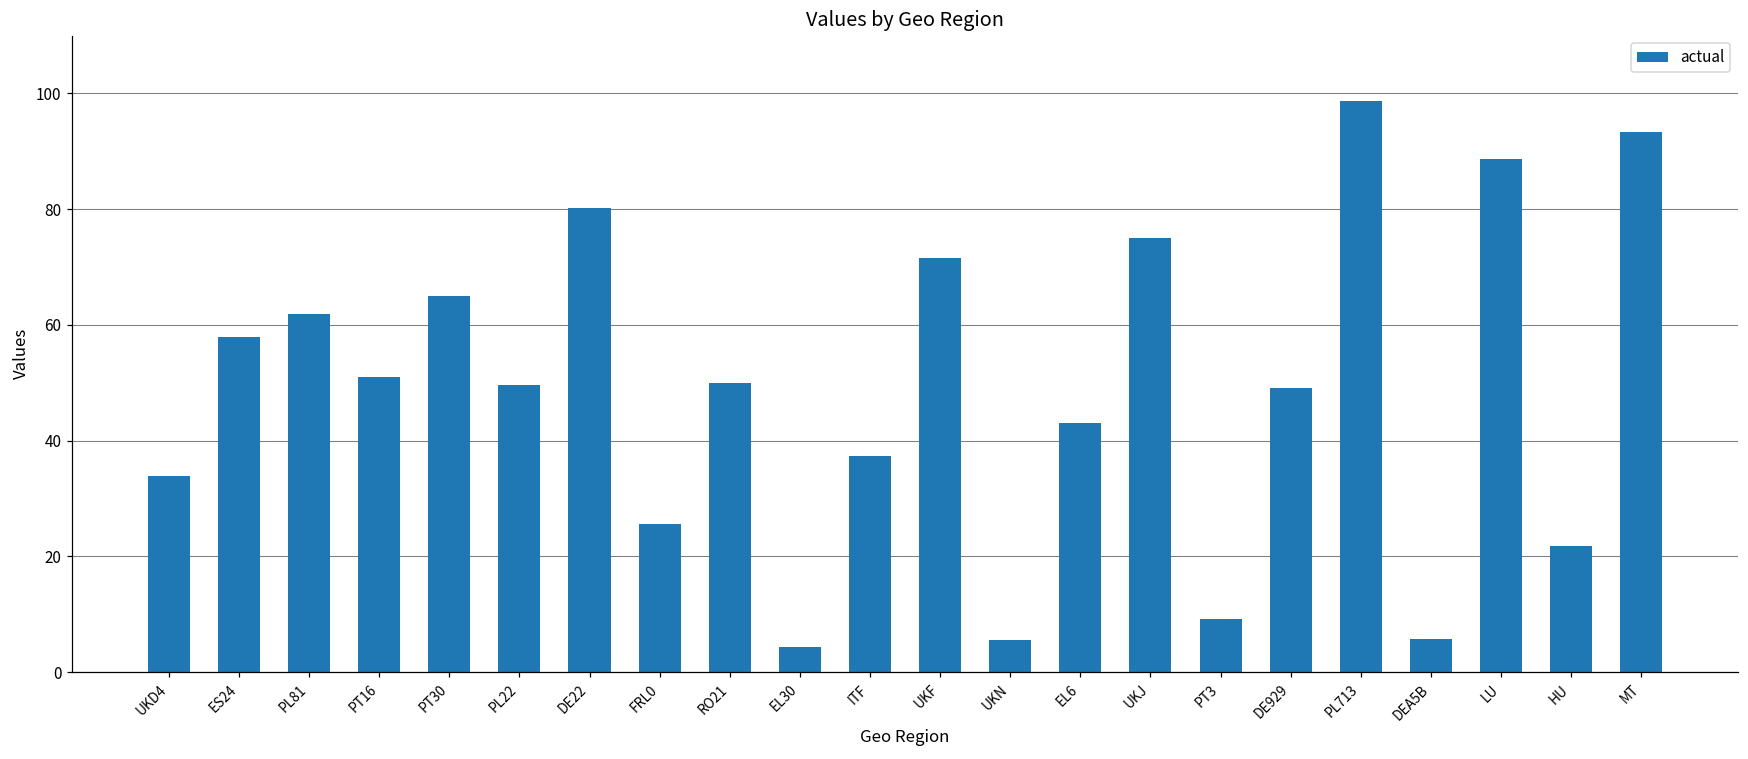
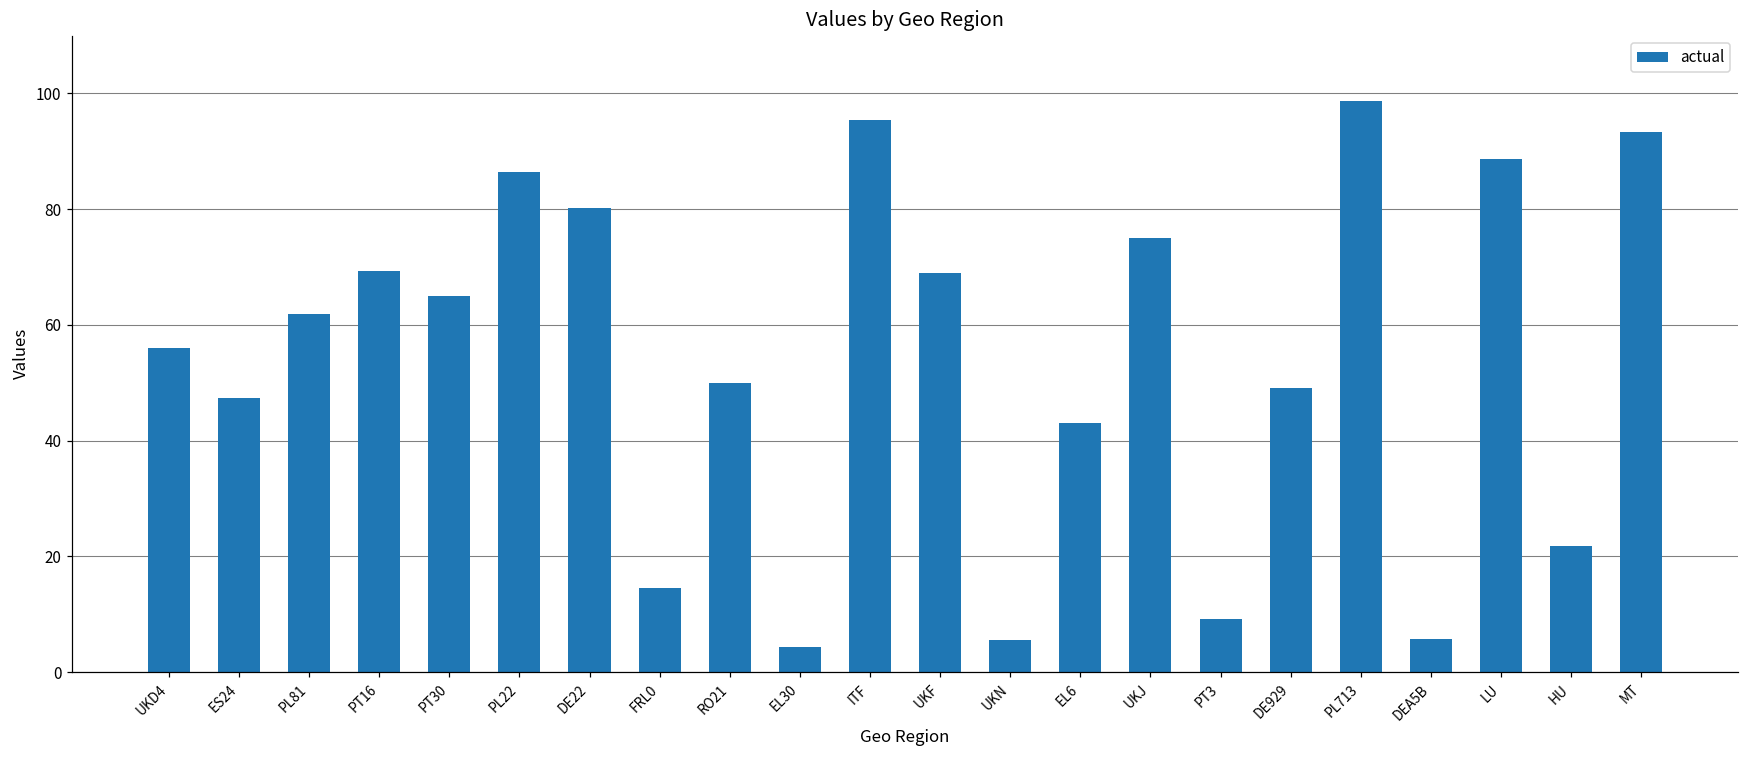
UKD4: 34 -> 56
ES24: 58 -> 47
PT16: 51 -> 69
PL22: 50 -> 86
FRL0: 26 -> 15
ITF: 37 -> 95
UKF: 72 -> 69
